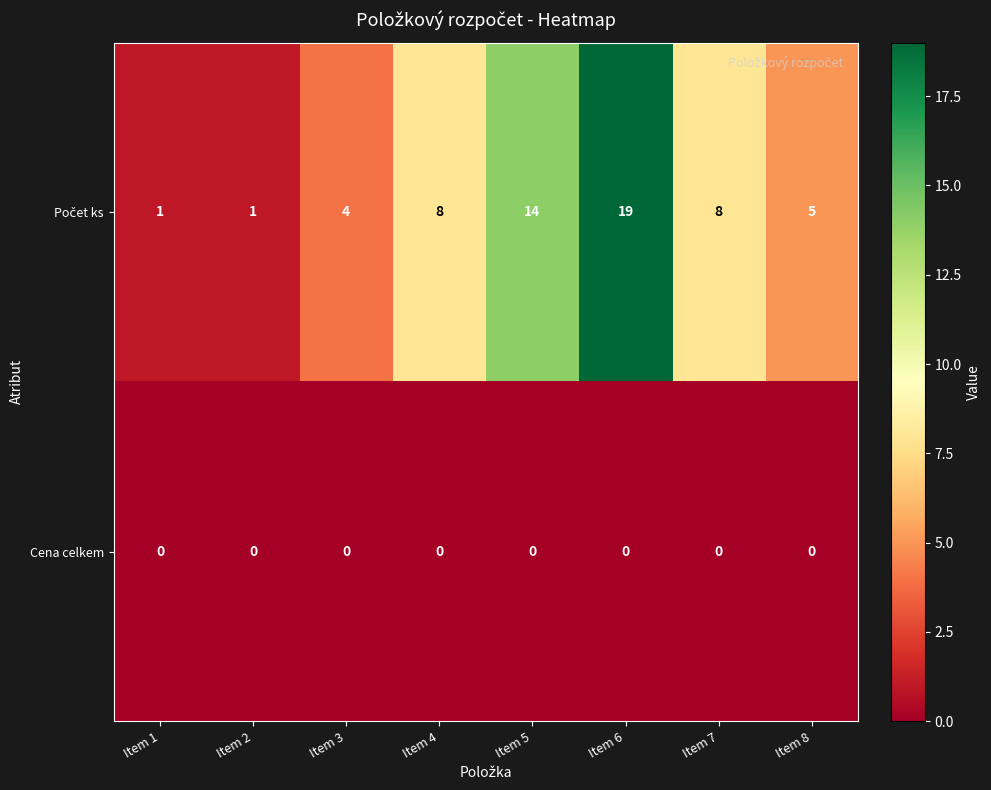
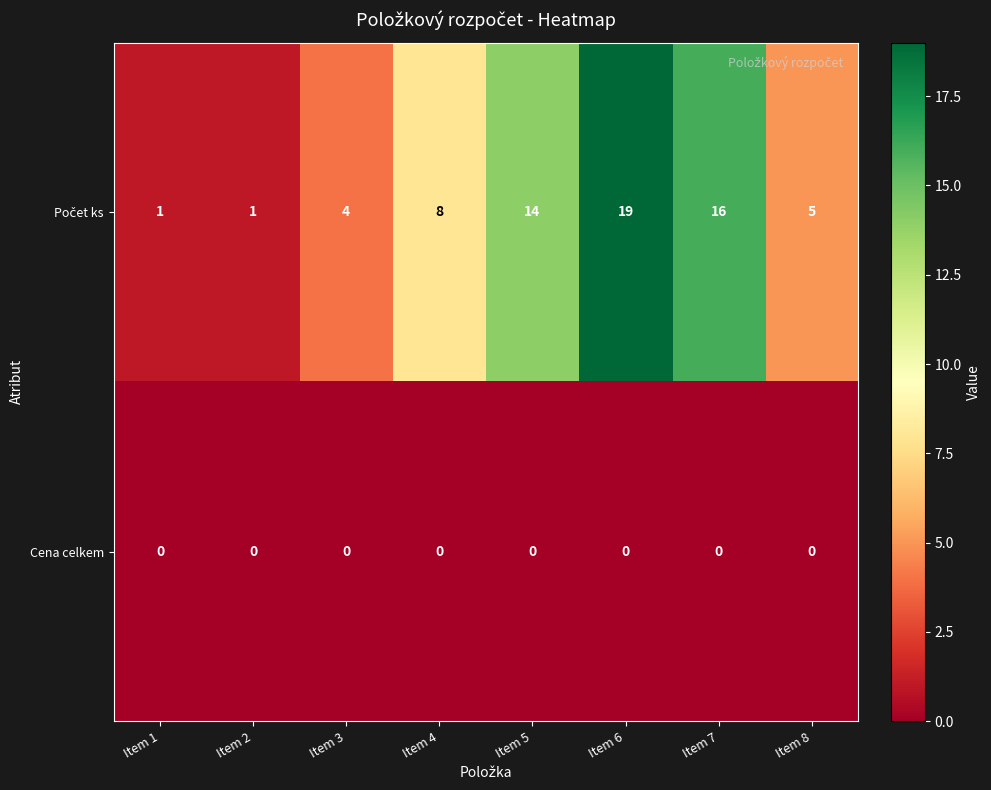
Počet ks, Item 7: 8 -> 16
